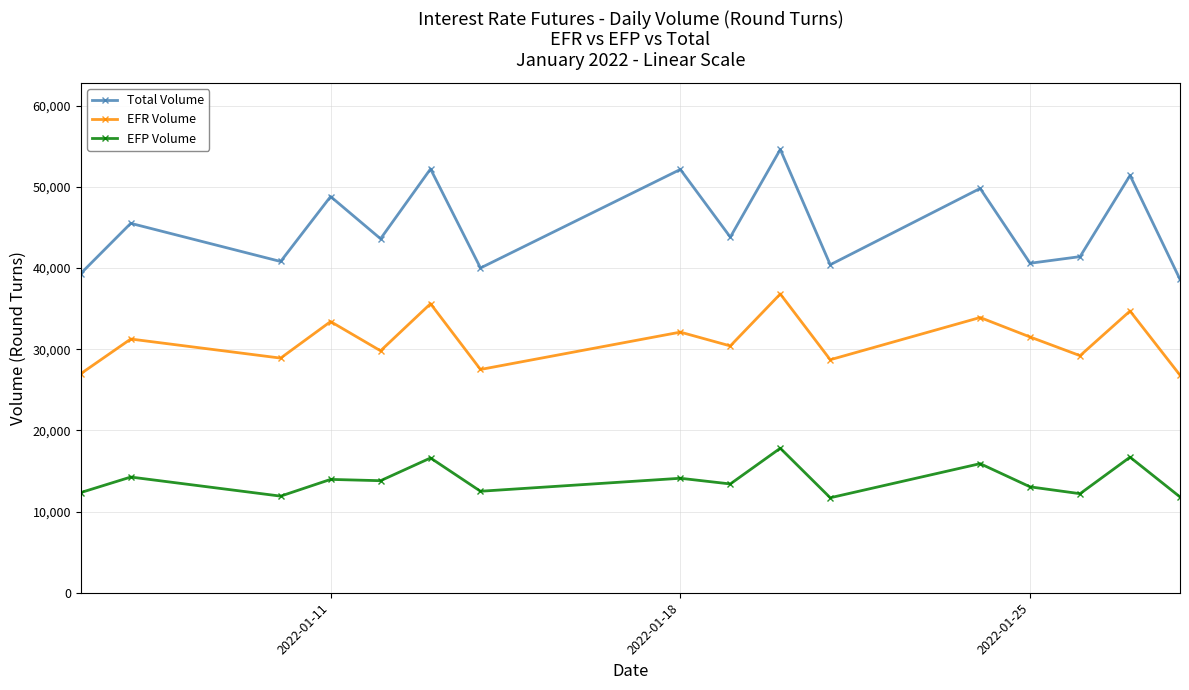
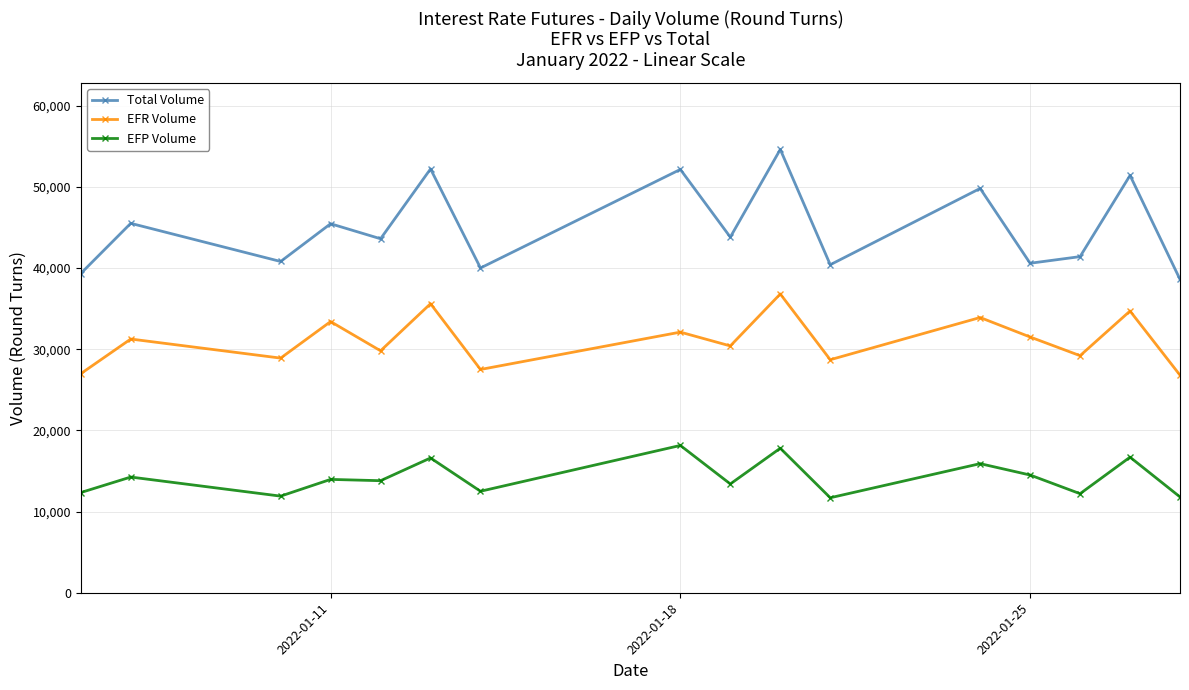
Total Volume, 2022-01-11: 49,000 -> 45,000
EFP Volume, 2022-01-18: 14,000 -> 18,000
EFP Volume, 2022-01-25: 13,000 -> 15,000
